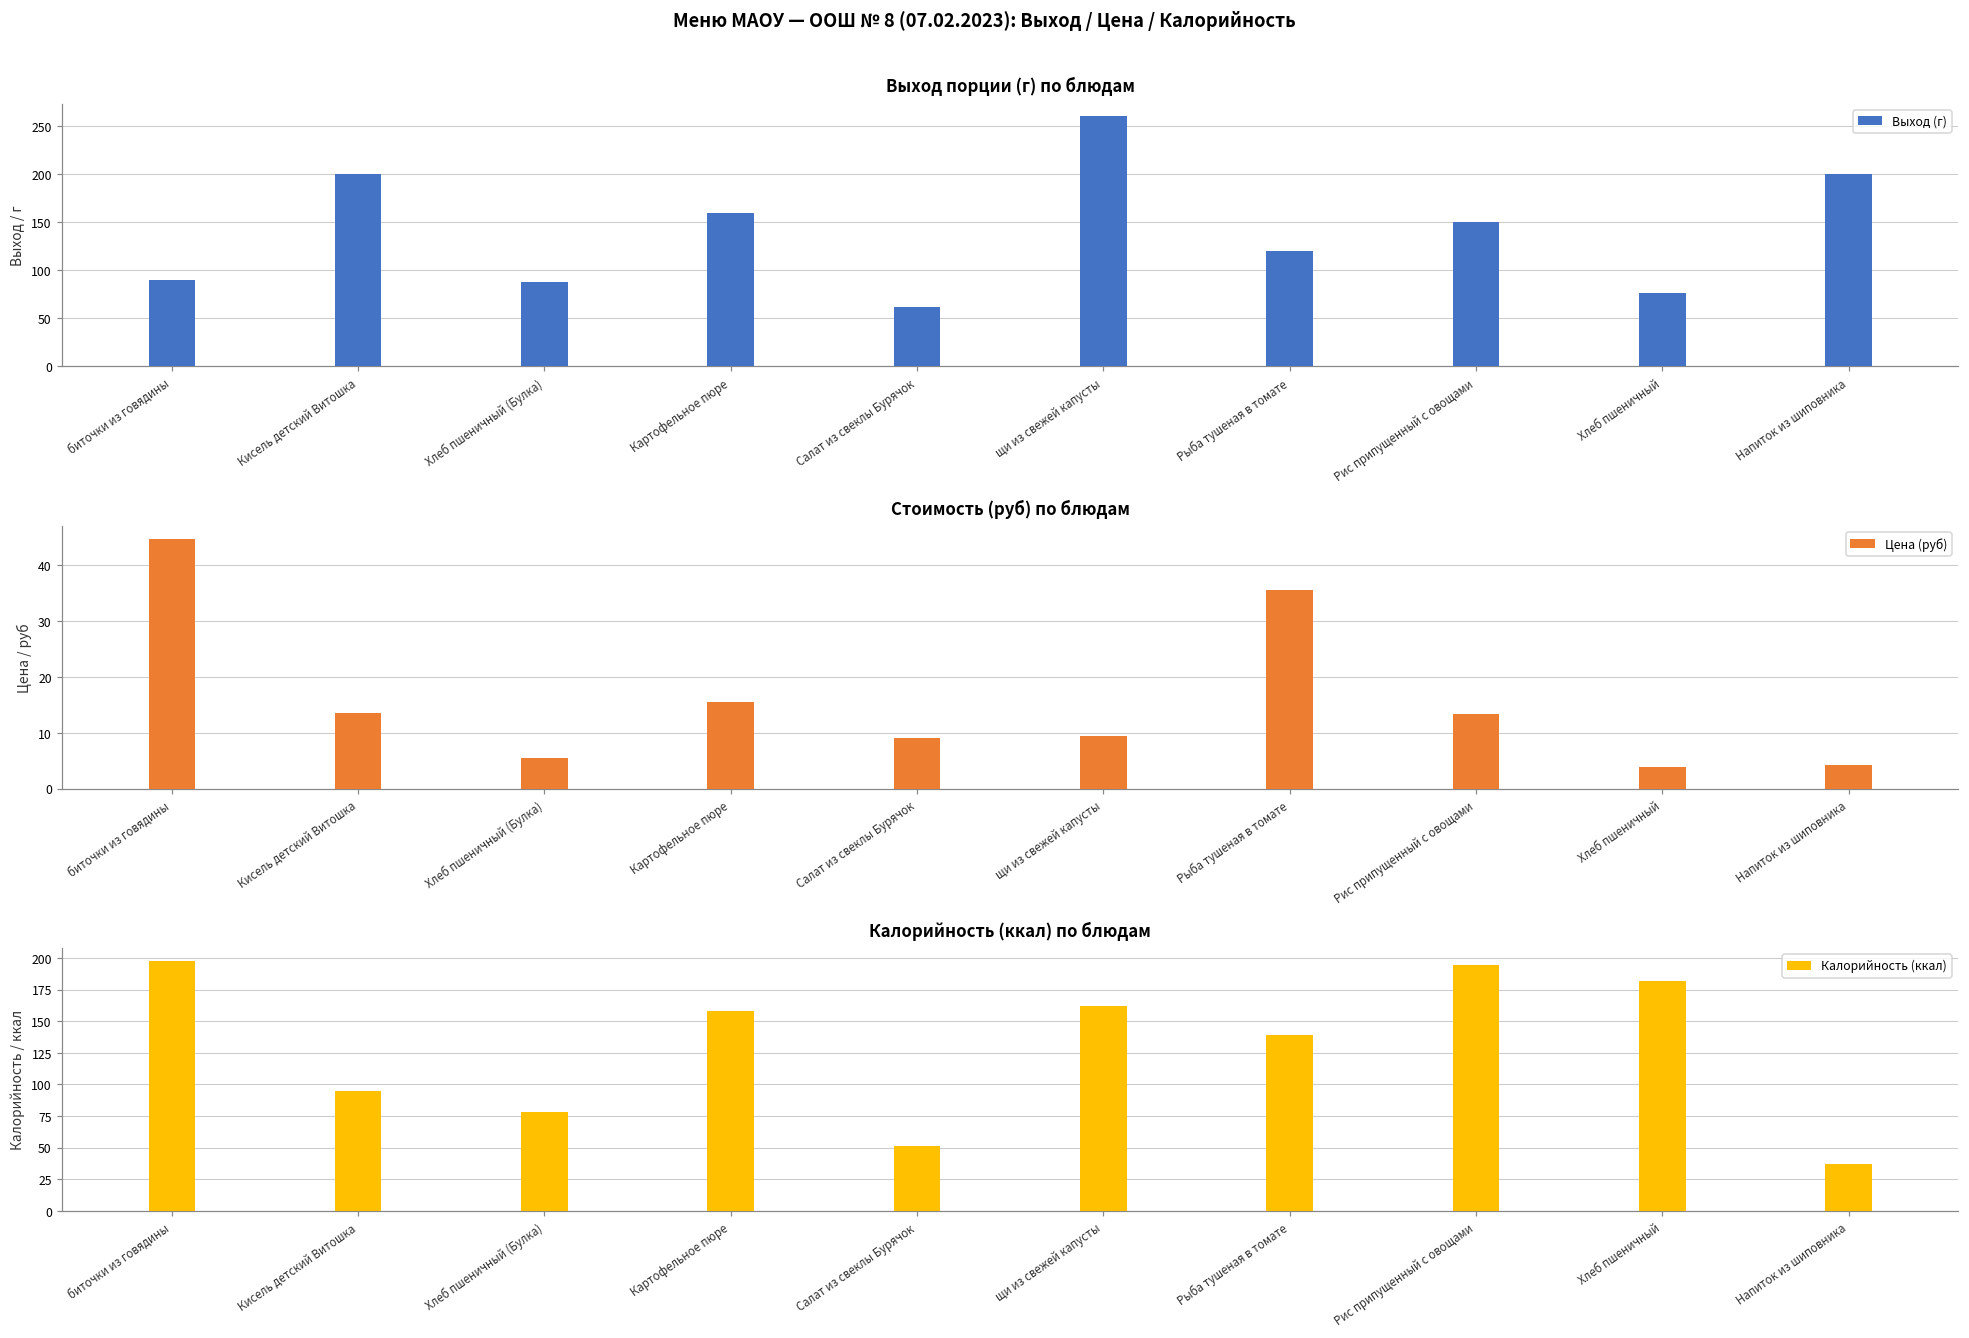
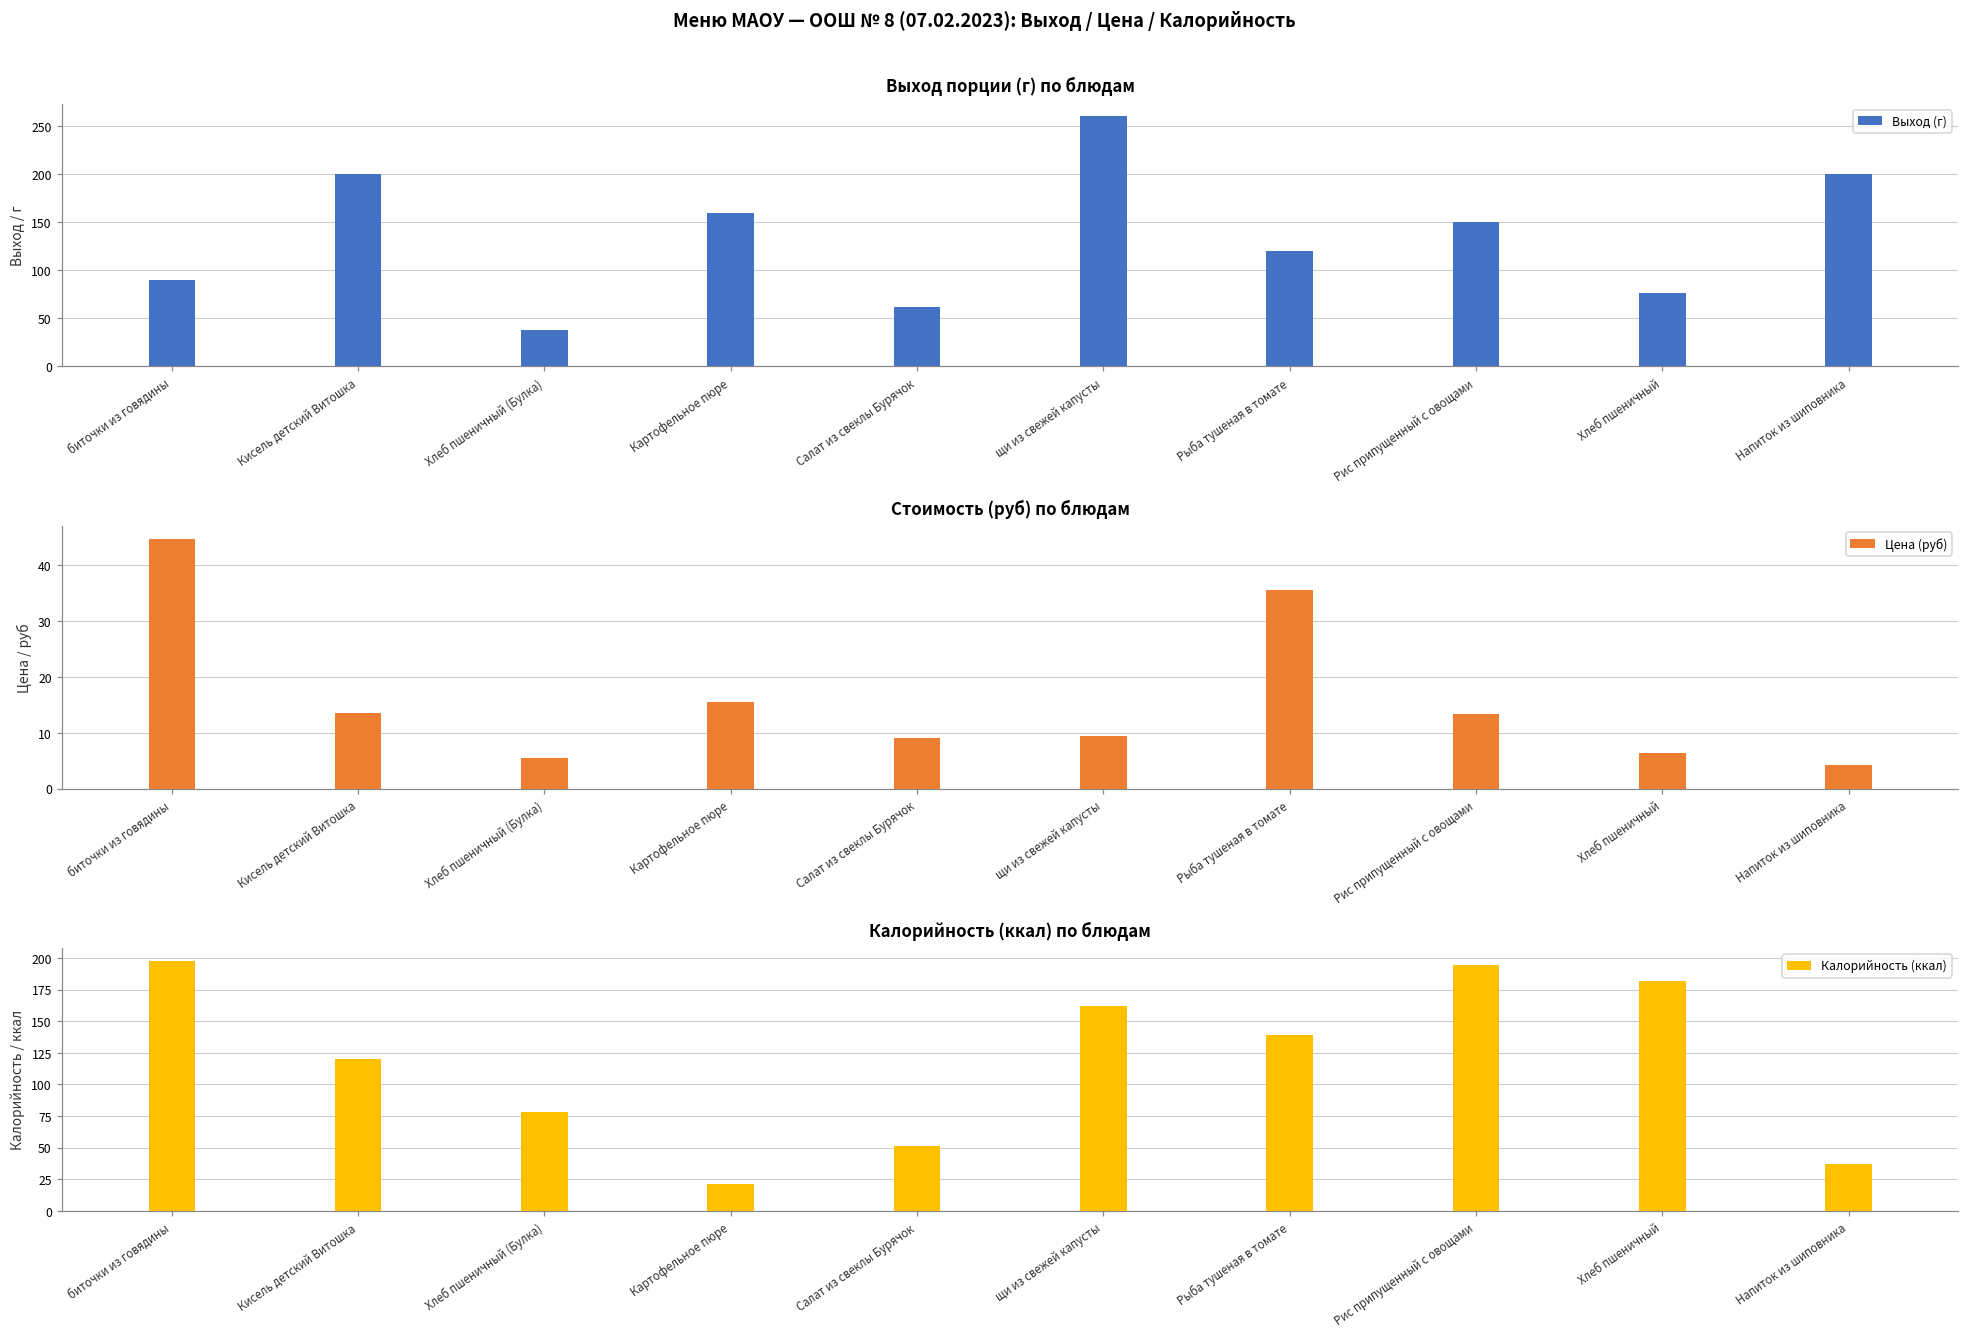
Выход порции (г) по блюдам, Хлеб пшеничный (Булка): 90 -> 40
Стоимость (руб) по блюдам, Хлеб пшеничный: 4 -> 6
Калорийность (ккал) по блюдам, Кисель детский Витошка: 95 -> 120
Калорийность (ккал) по блюдам, Картофельное пюре: 158 -> 21
